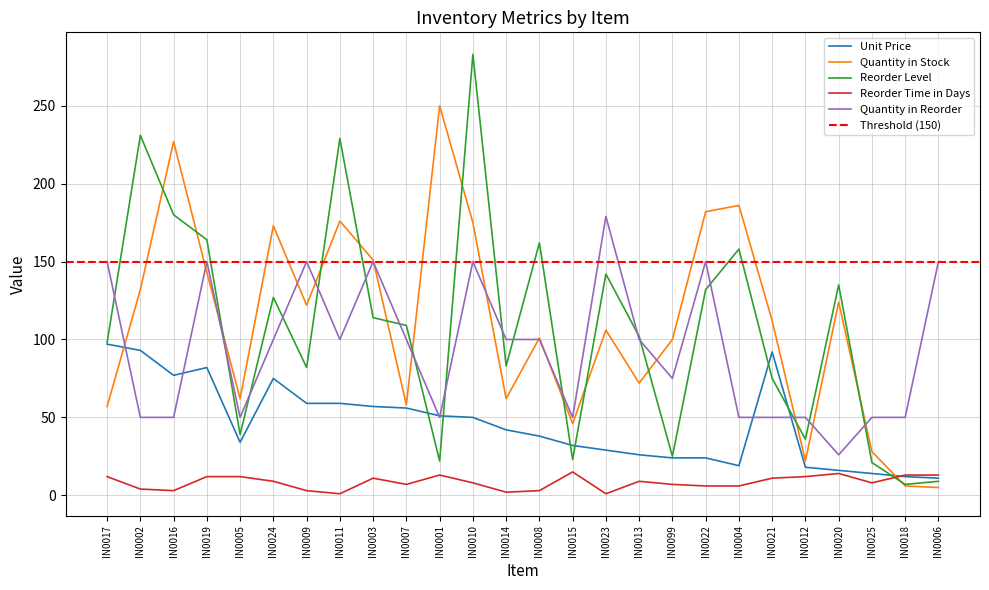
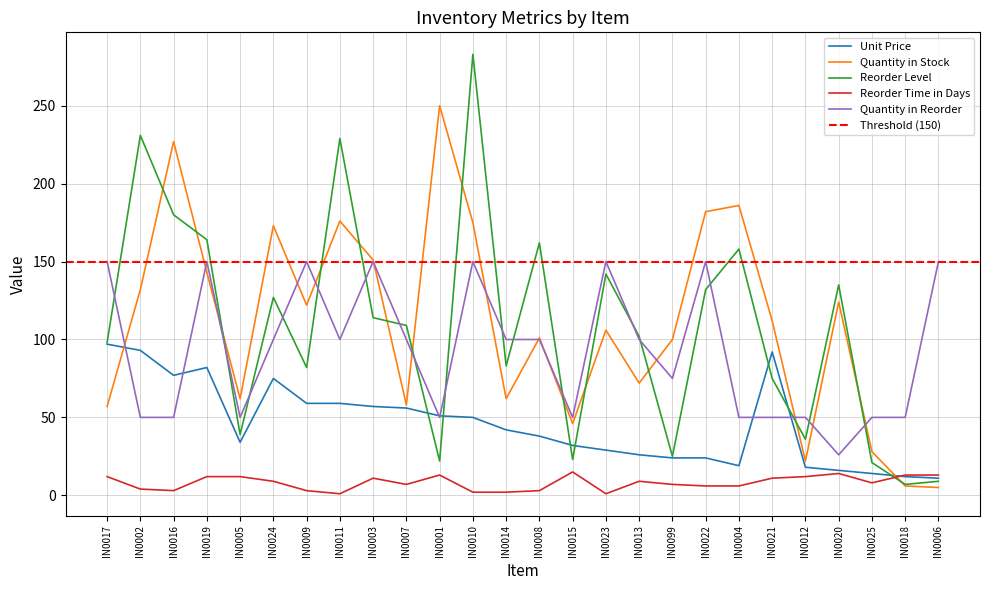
Reorder Time in Days, IN0010: 8 -> 2
Quantity in Reorder, IN0023: 179 -> 150
